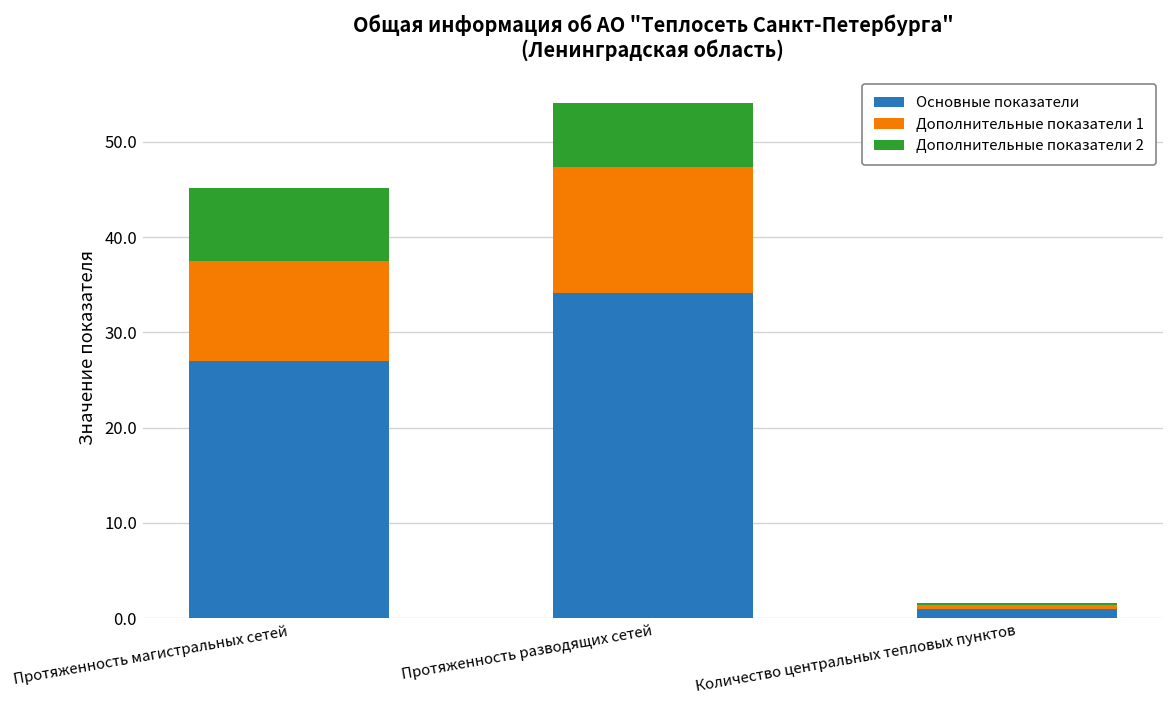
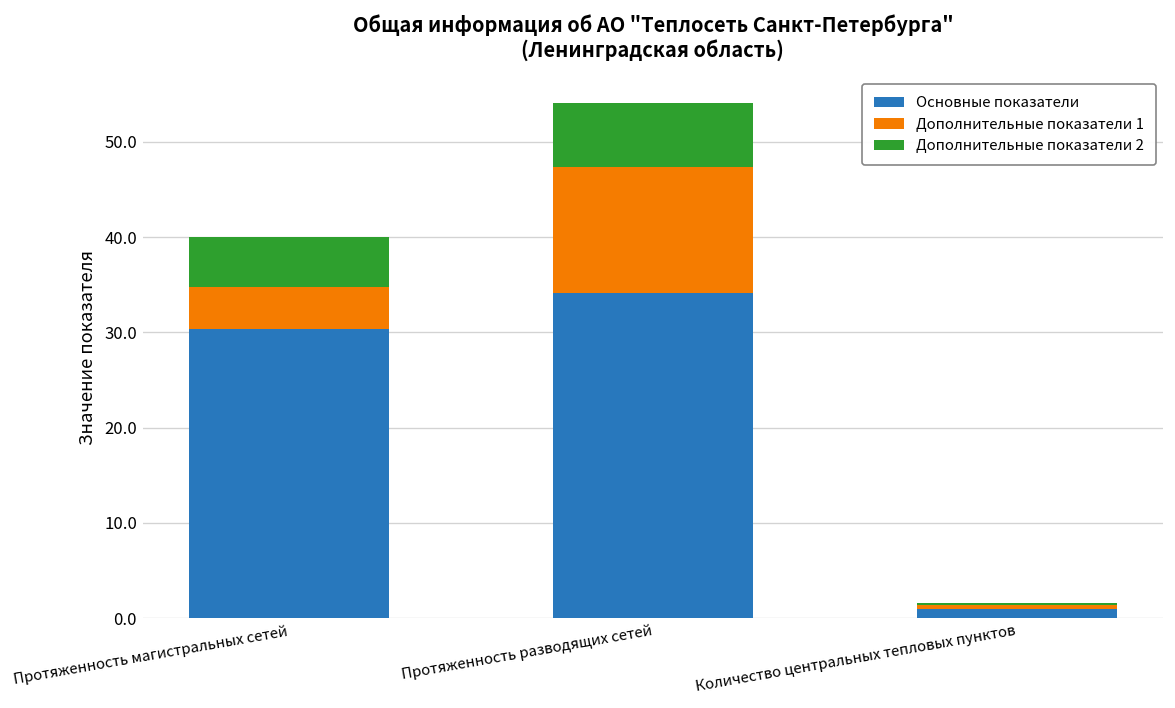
Основные показатели, Протяженность магистральных сетей: 27 -> 30
Дополнительные показатели 1, Протяженность магистральных сетей: 11 -> 5
Дополнительные показатели 2, Протяженность магистральных сетей: 8 -> 5
